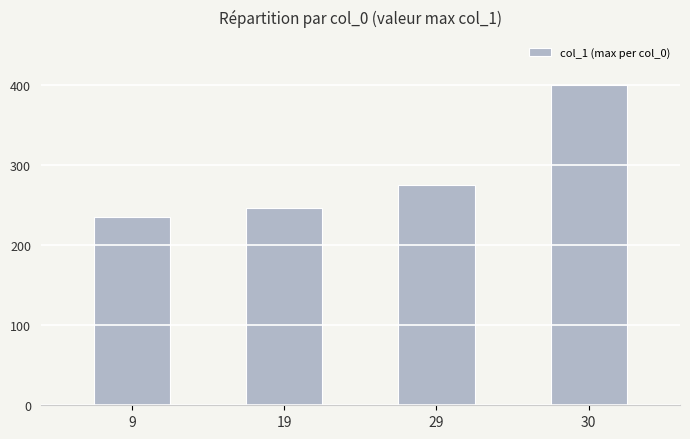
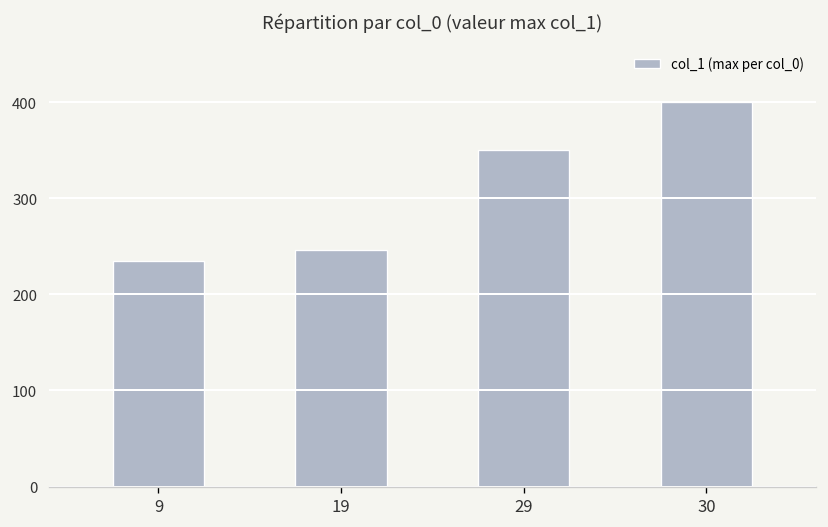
29: 280 -> 350
